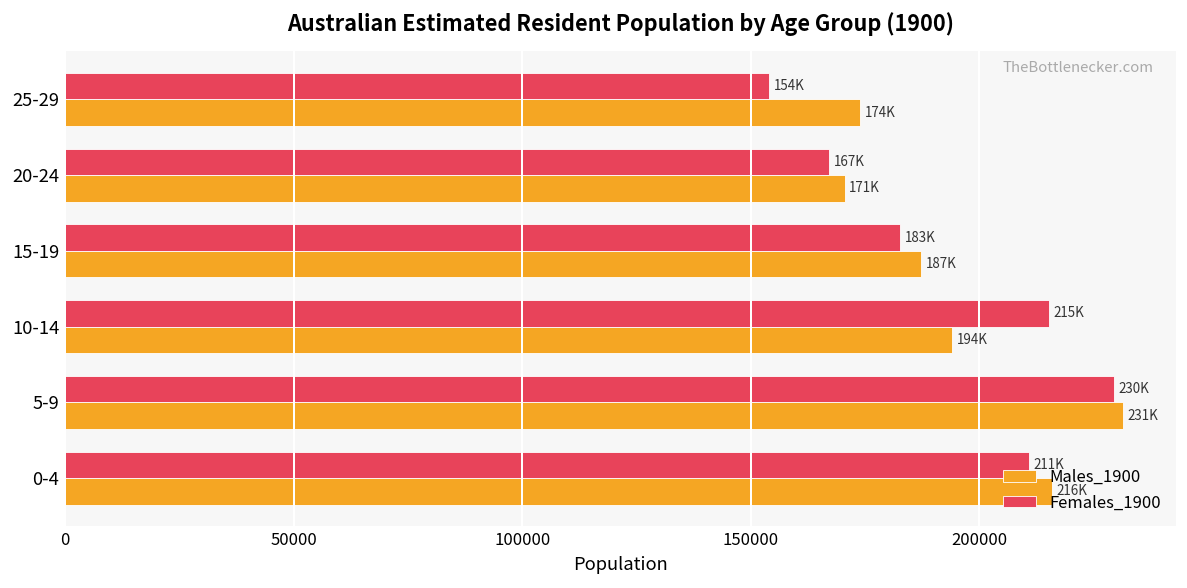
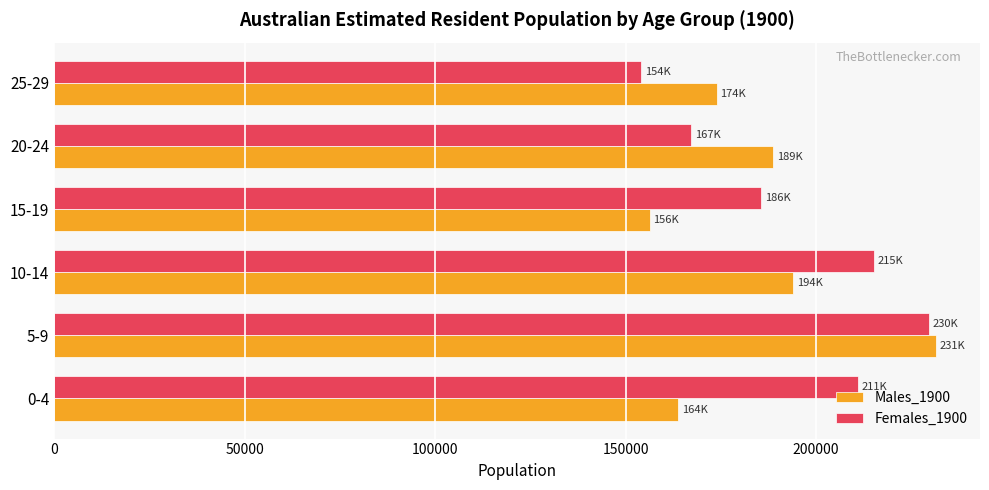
Males_1900, 20-24: 171K -> 189K
Females_1900, 15-19: 183K -> 186K
Males_1900, 15-19: 187K -> 156K
Males_1900, 0-4: 216K -> 164K
